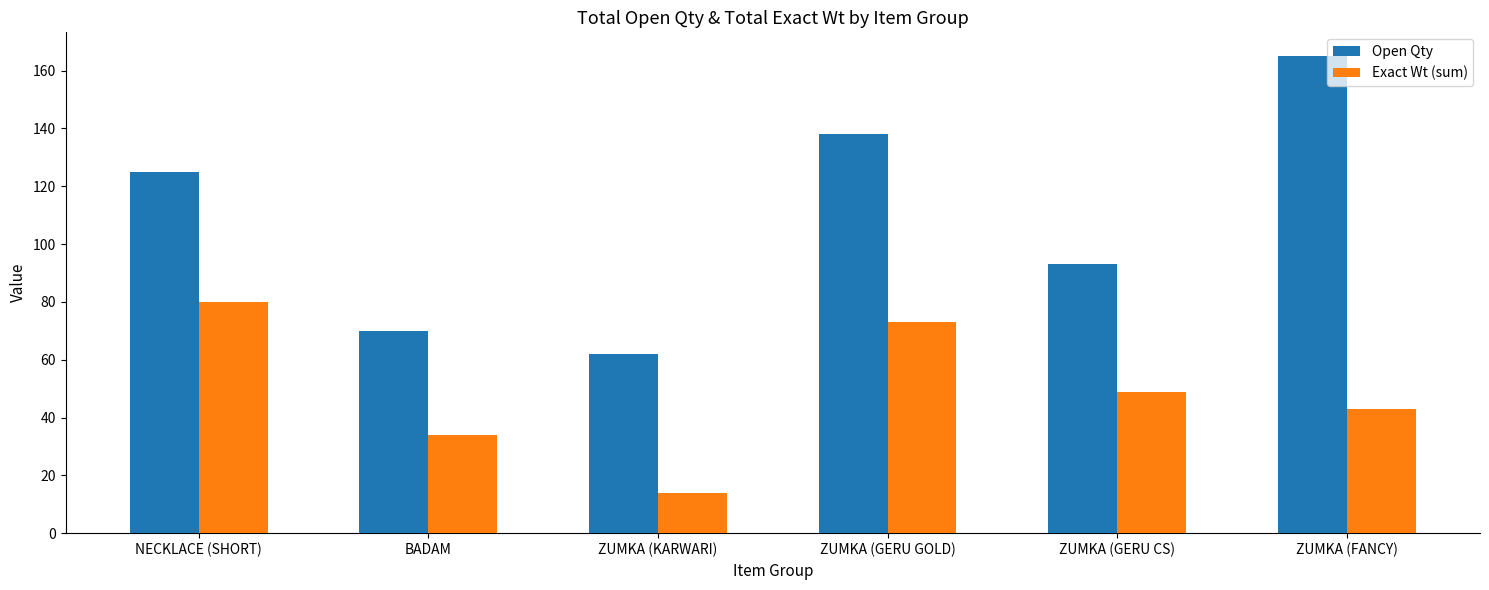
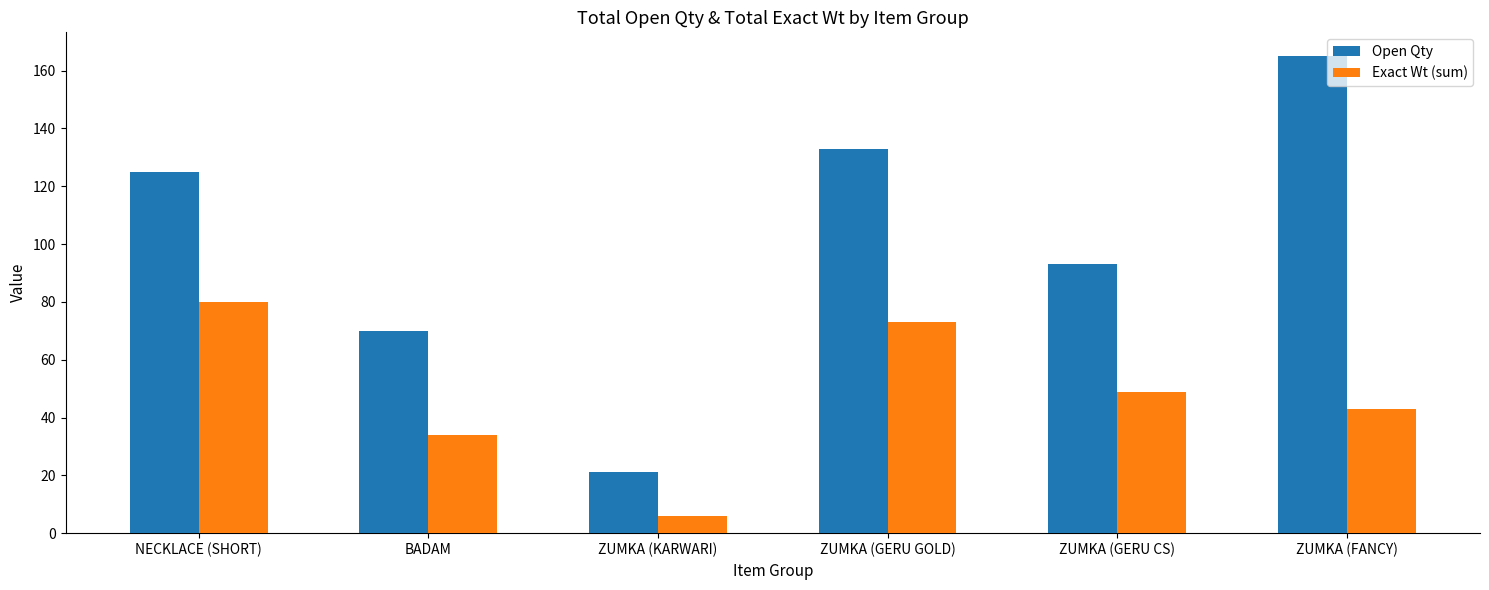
Open Qty, ZUMKA (KARWARI): 62 -> 21
Exact Wt (sum), ZUMKA (KARWARI): 14 -> 6
Open Qty, ZUMKA (GERU GOLD): 138 -> 133
